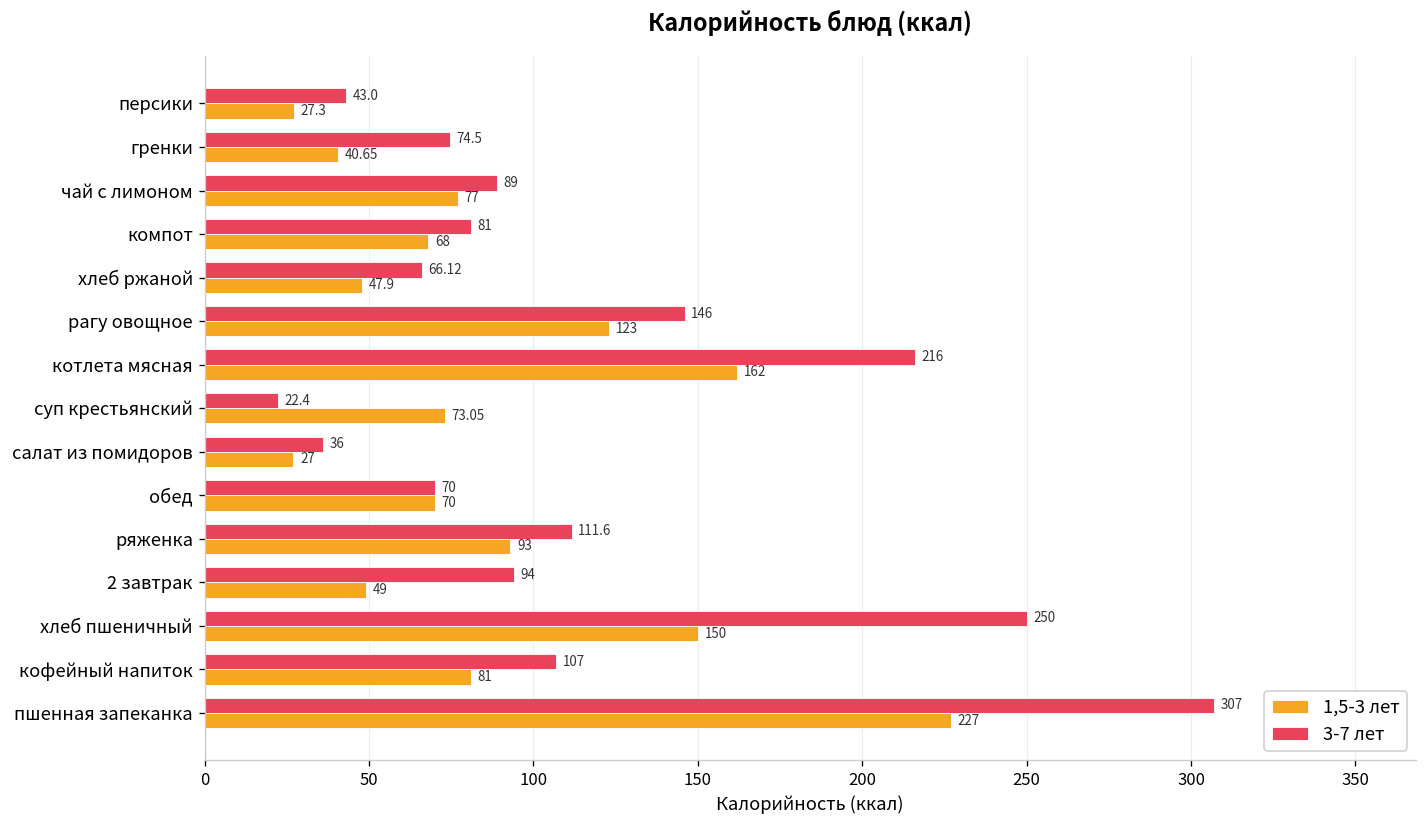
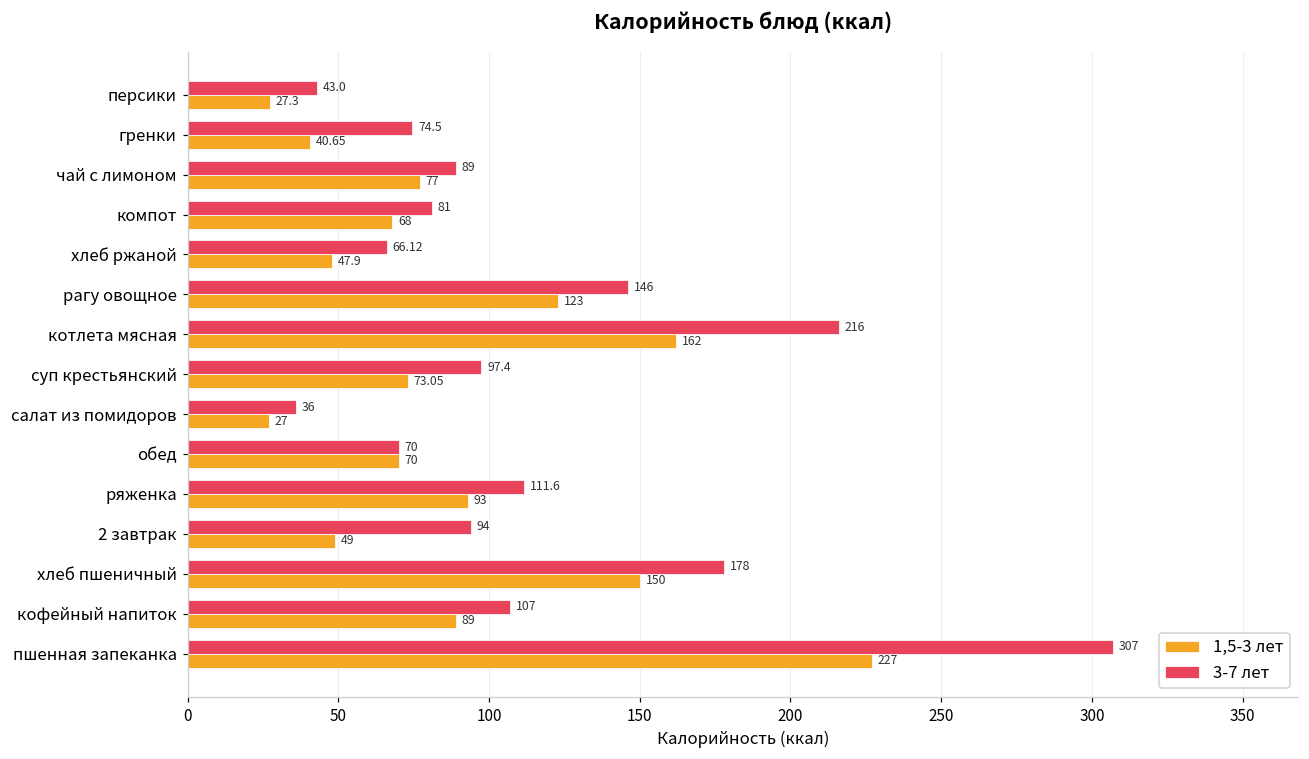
3-7 лет, суп крестьянский: 22.4 -> 97.4
3-7 лет, хлеб пшеничный: 250 -> 178
1,5-3 лет, кофейный напиток: 81 -> 89
